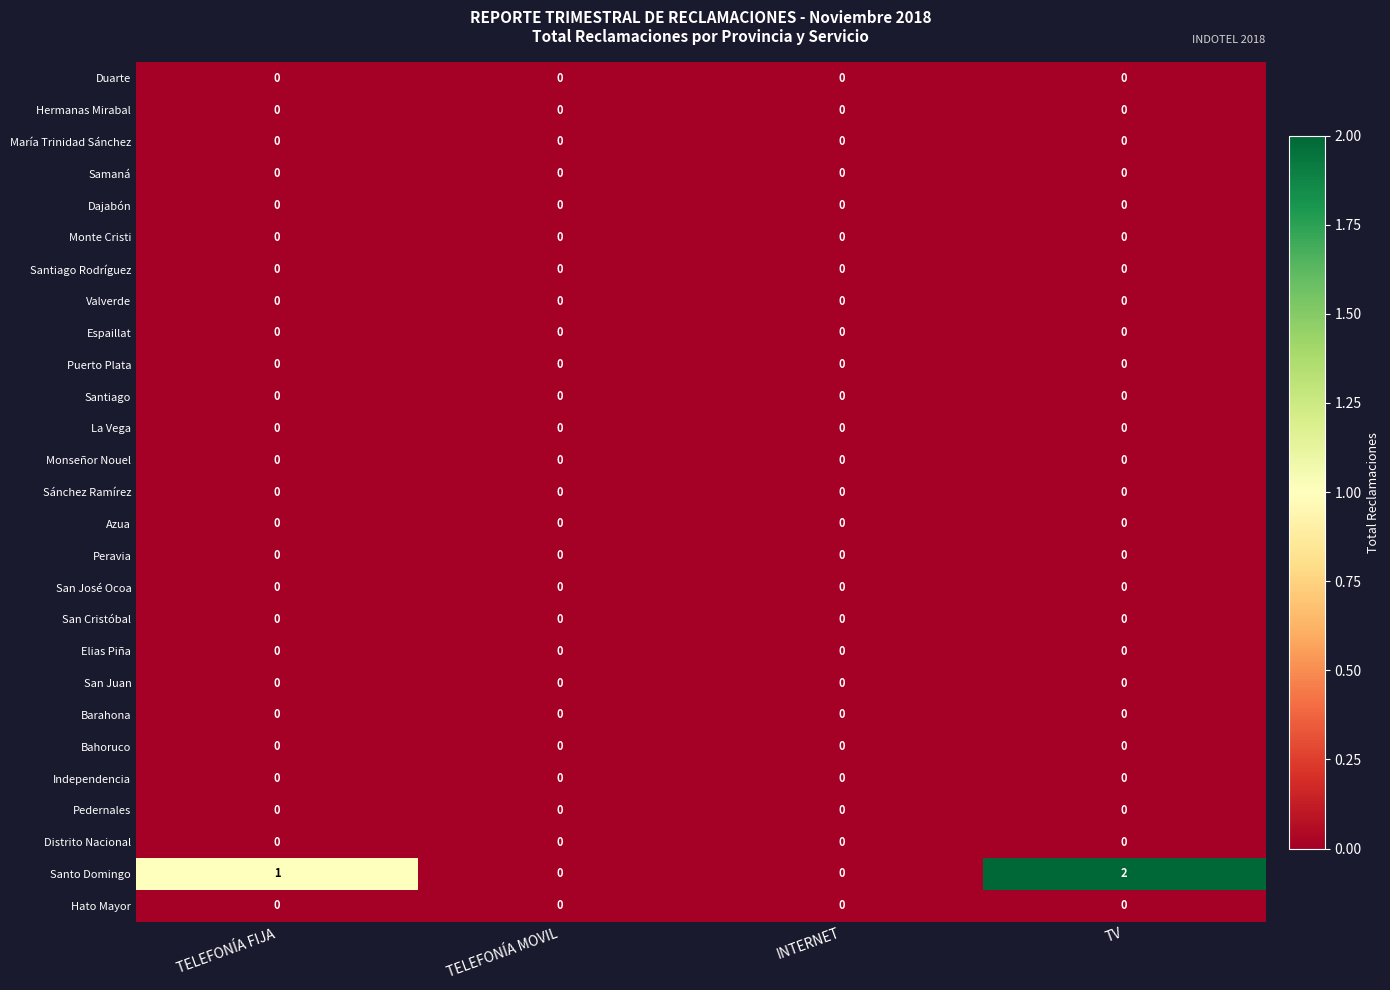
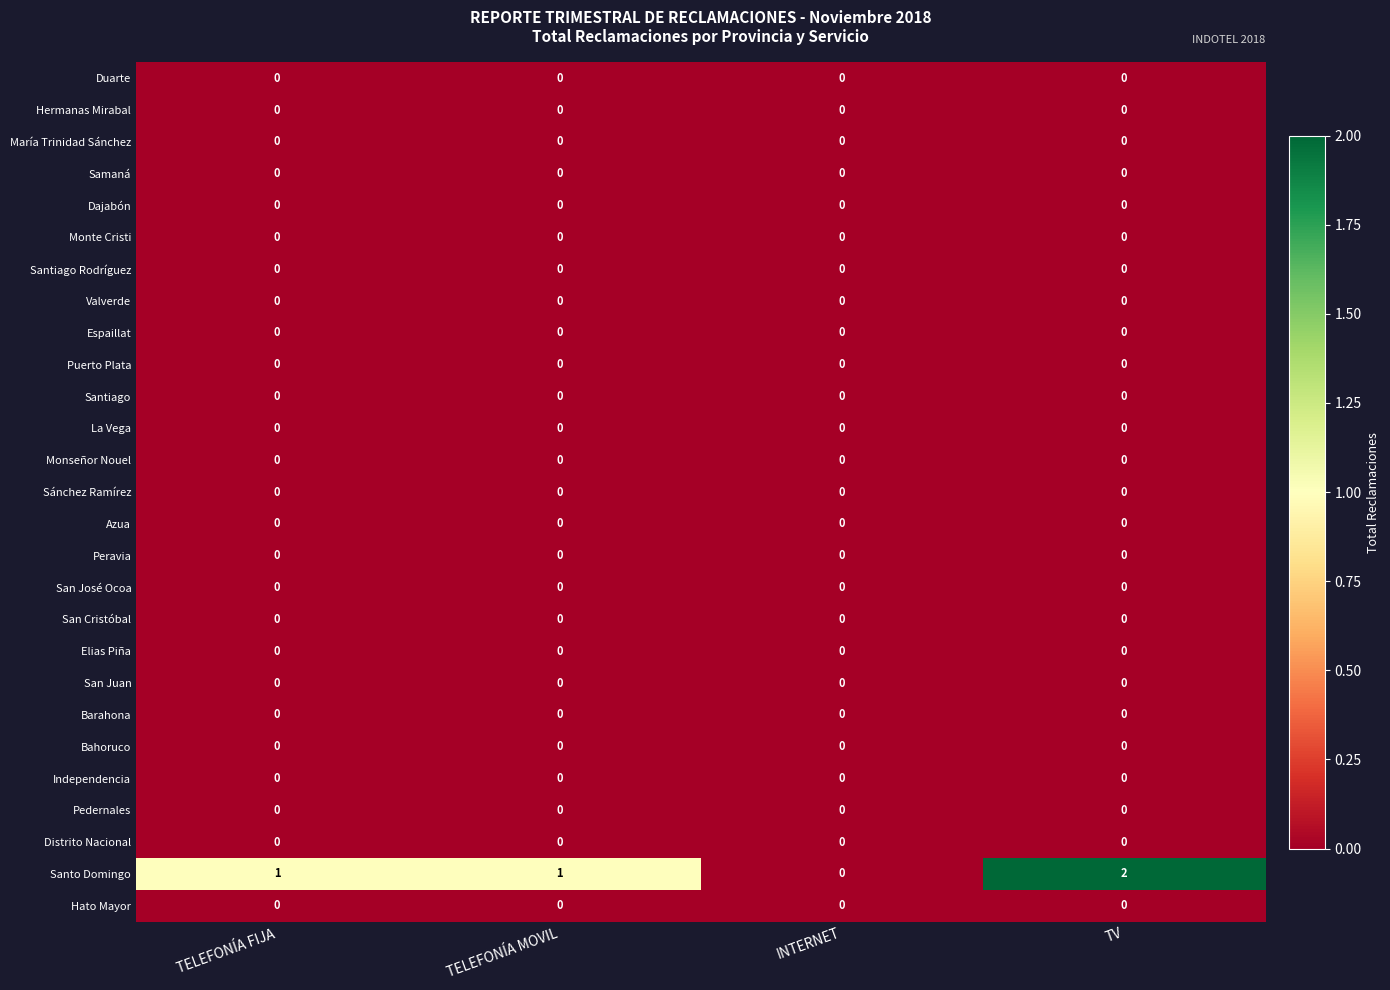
Santo Domingo, TELEFONÍA MOVIL: 0 -> 1
